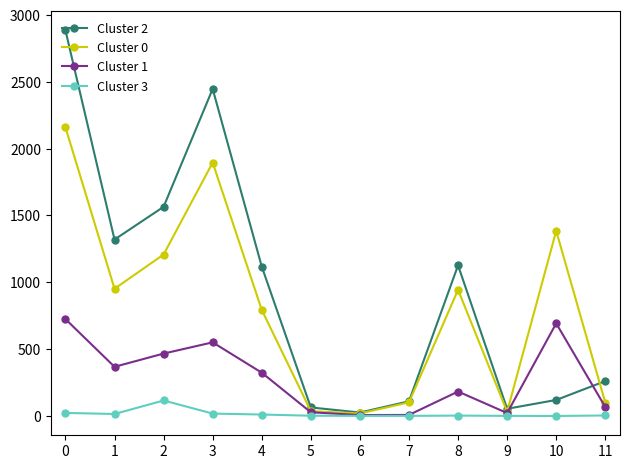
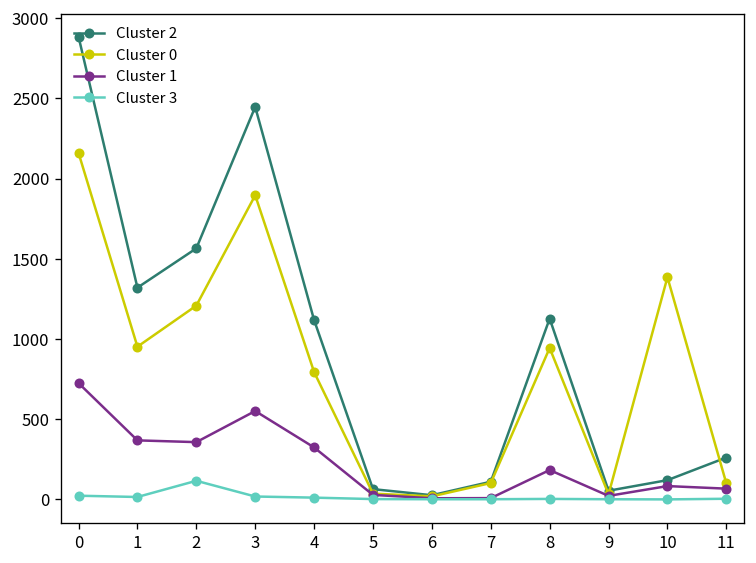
Cluster 1, 2: 470 -> 360
Cluster 1, 10: 690 -> 80
